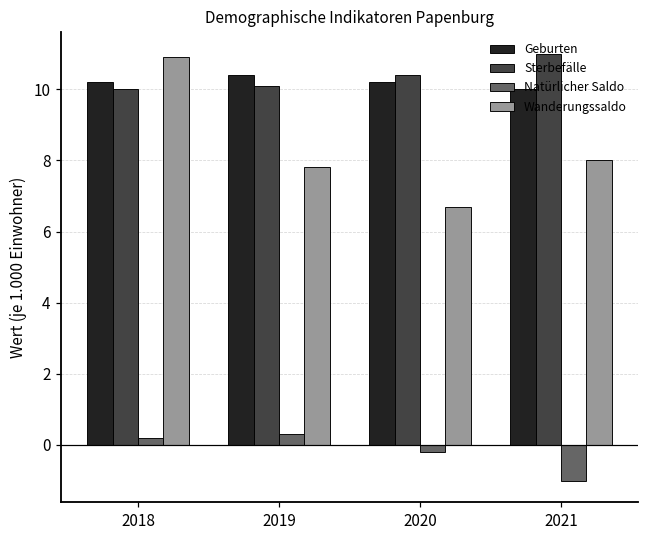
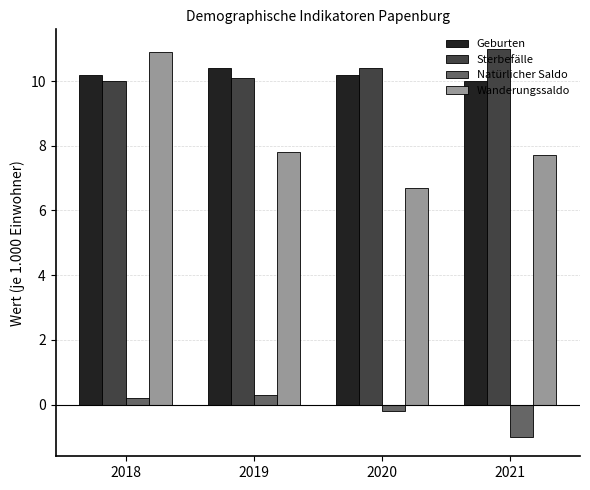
Wanderungssaldo, 2021: 8.0 -> 7.7
